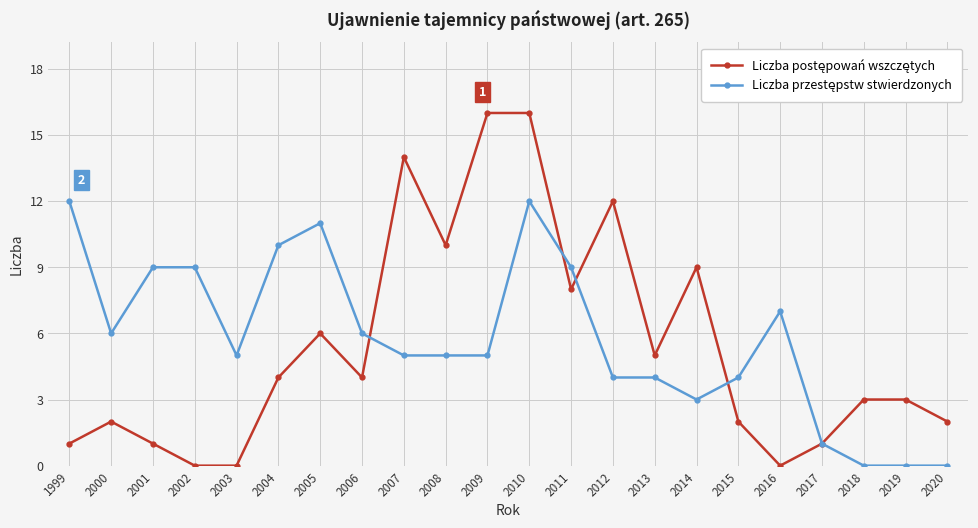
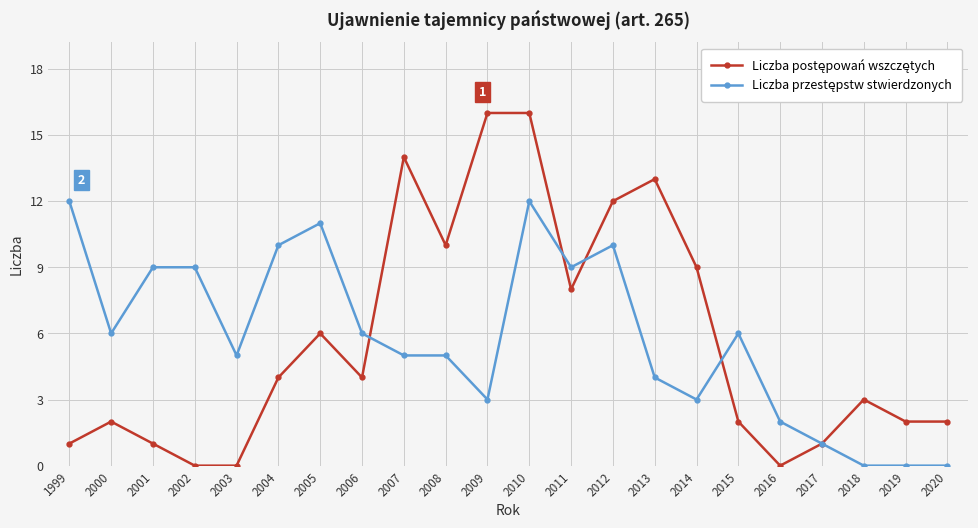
Liczba przestępstw stwierdzonych, 2009: 5 -> 3
Liczba przestępstw stwierdzonych, 2012: 4 -> 10
Liczba postępowań wszczętych, 2013: 5 -> 13
Liczba przestępstw stwierdzonych, 2015: 4 -> 6
Liczba przestępstw stwierdzonych, 2016: 7 -> 2
Liczba postępowań wszczętych, 2019: 3 -> 2
